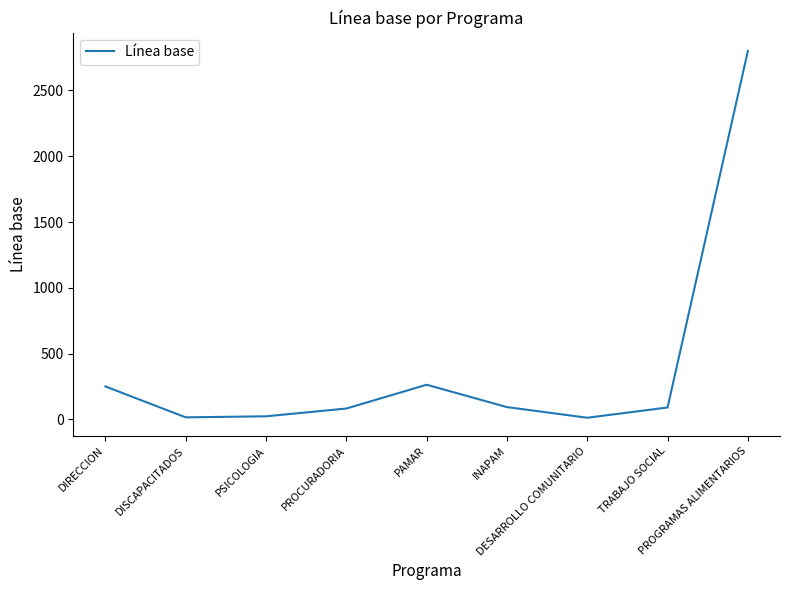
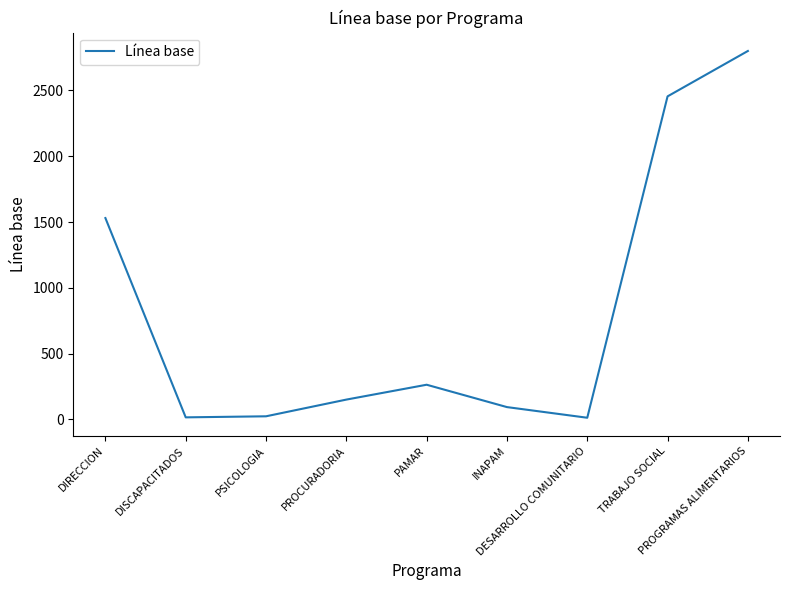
DIRECCION: 250 -> 1530
PROCURADORIA: 80 -> 150
TRABAJO SOCIAL: 90 -> 2460
